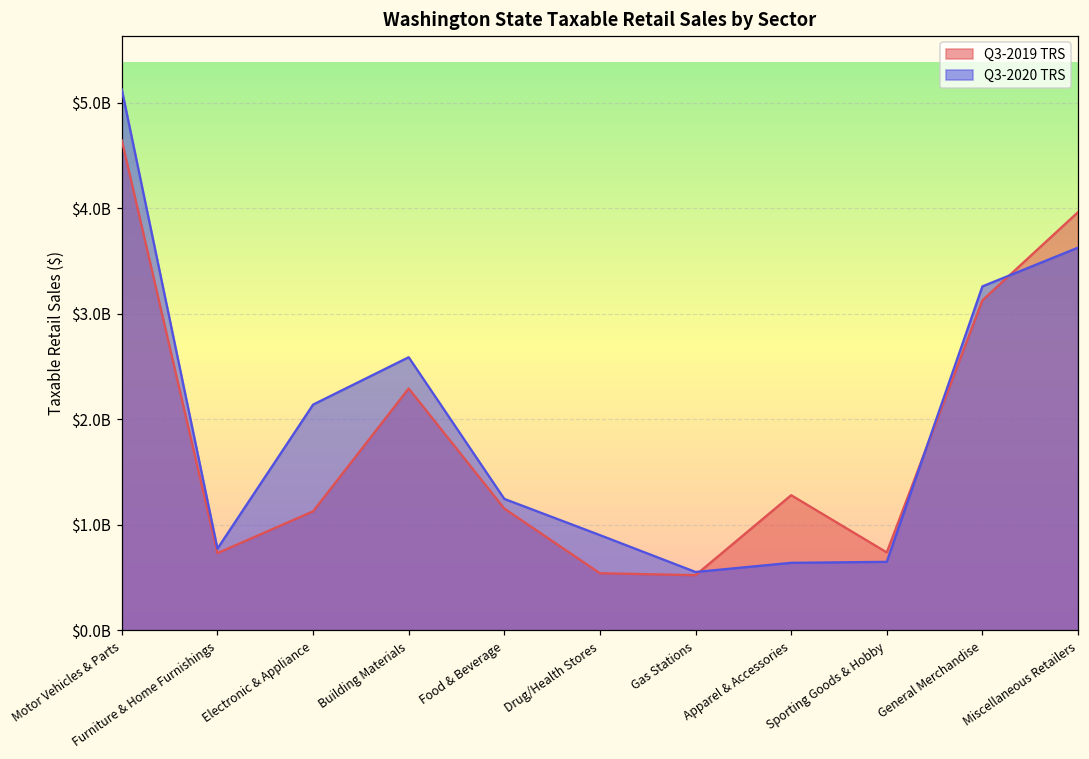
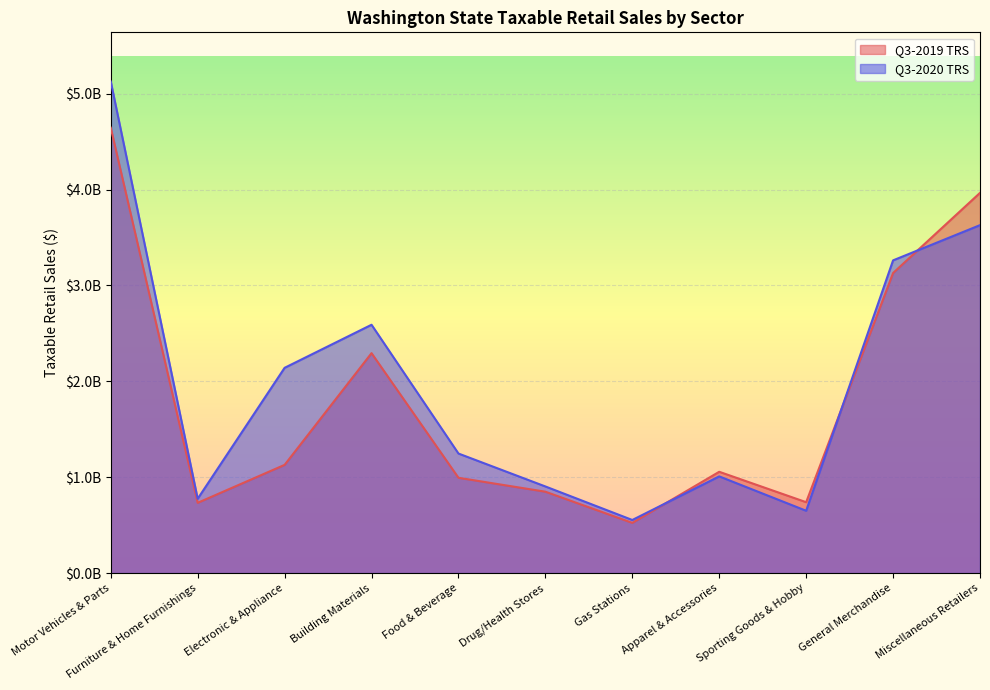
Q3-2019 TRS, Food & Beverage: $1200000000 -> $1000000000
Q3-2019 TRS, Drug/Health Stores: $500000000 -> $800000000
Q3-2019 TRS, Apparel & Accessories: $1300000000 -> $1100000000
Q3-2020 TRS, Apparel & Accessories: $600000000 -> $1000000000
